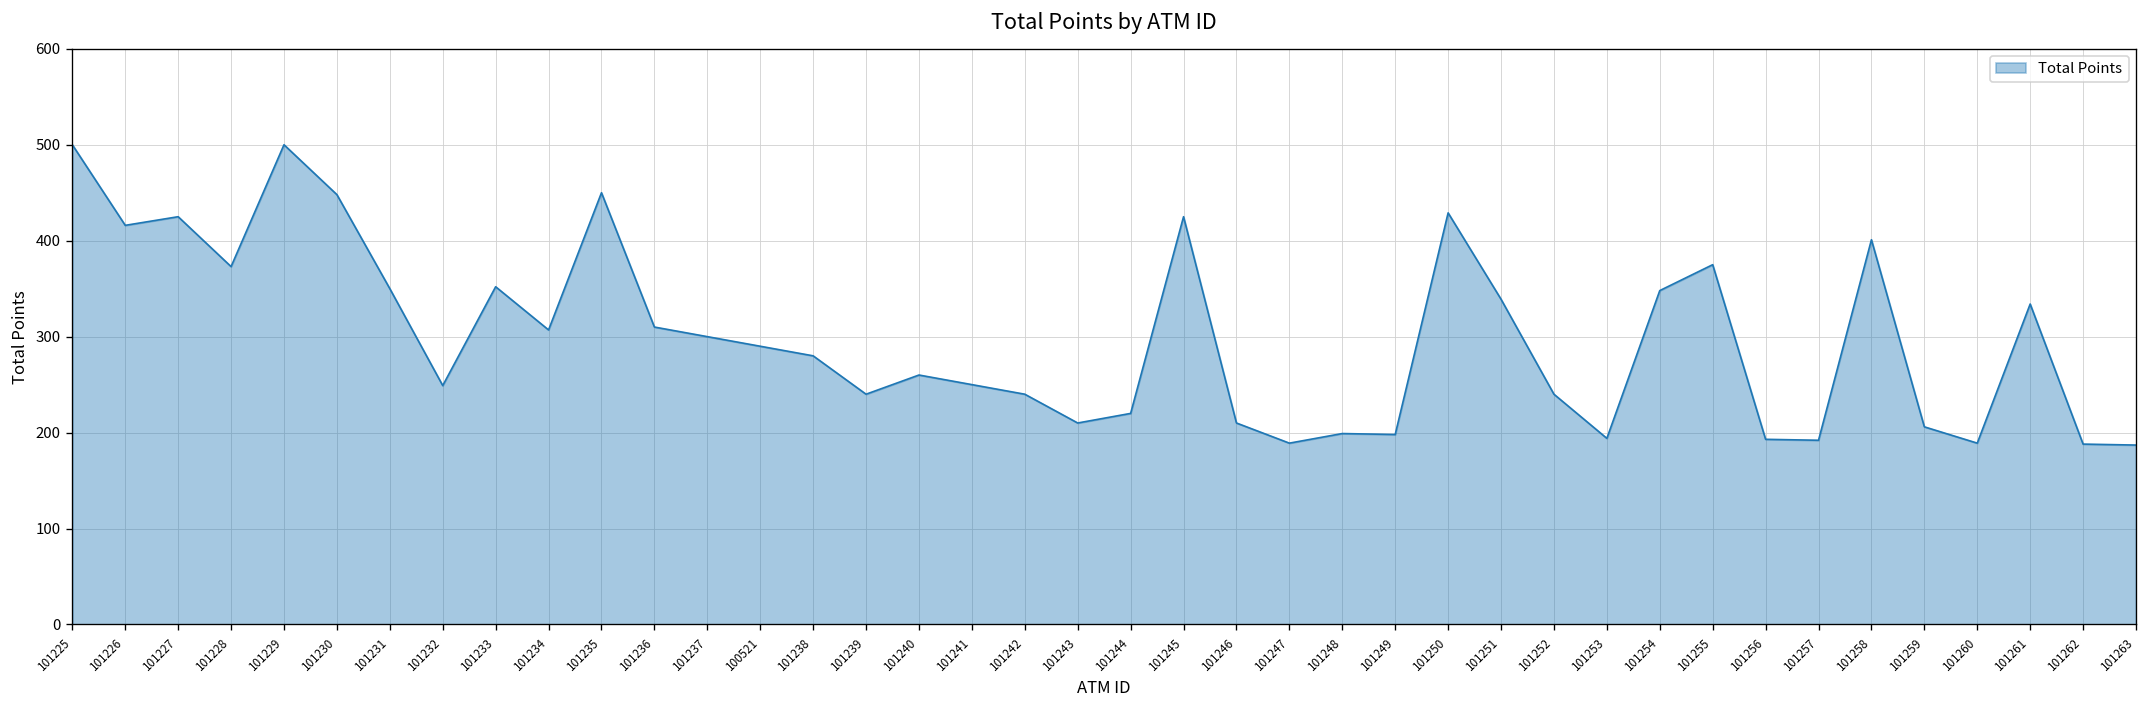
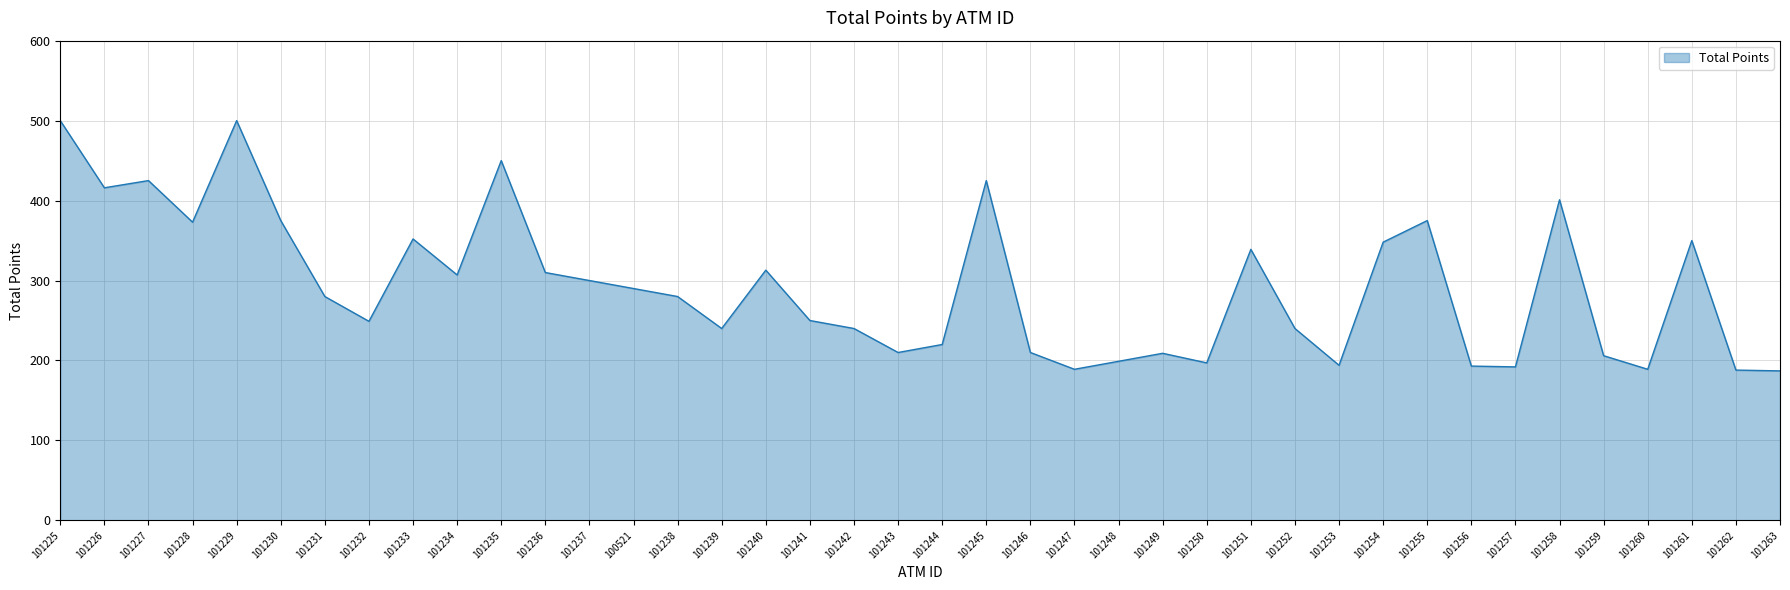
101230: 450 -> 380
101231: 350 -> 280
101240: 260 -> 310
101249: 200 -> 210
101250: 430 -> 200
101261: 330 -> 350
